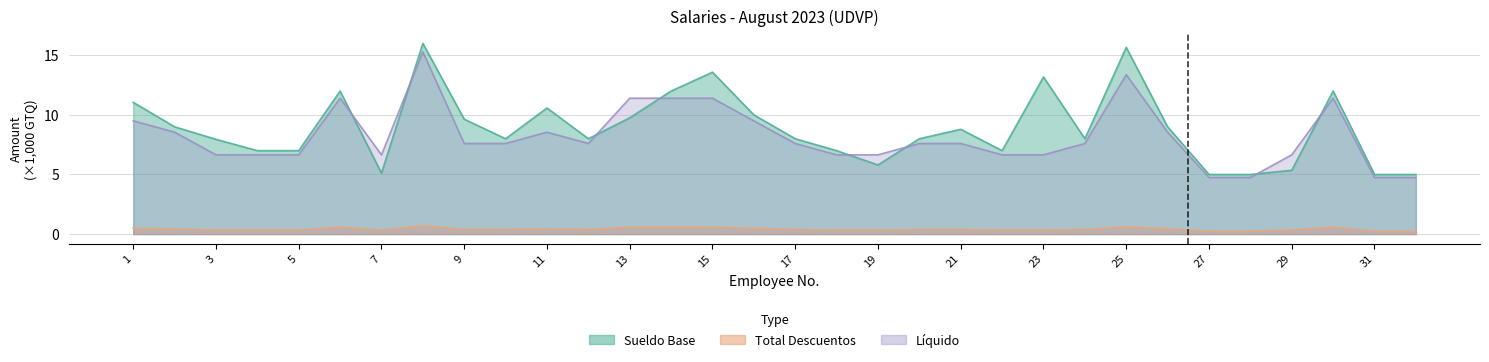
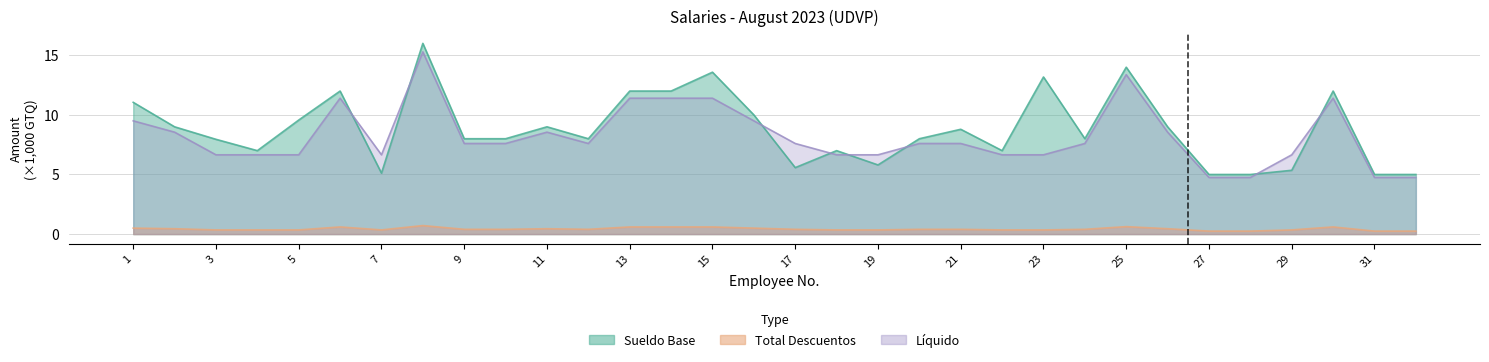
Sueldo Base, 5: 7.0 -> 9.6
Sueldo Base, 9: 9.6 -> 8.0
Sueldo Base, 11: 10.6 -> 9.0
Sueldo Base, 13: 9.8 -> 12.0
Sueldo Base, 17: 8.0 -> 5.6
Sueldo Base, 25: 15.7 -> 14.0
